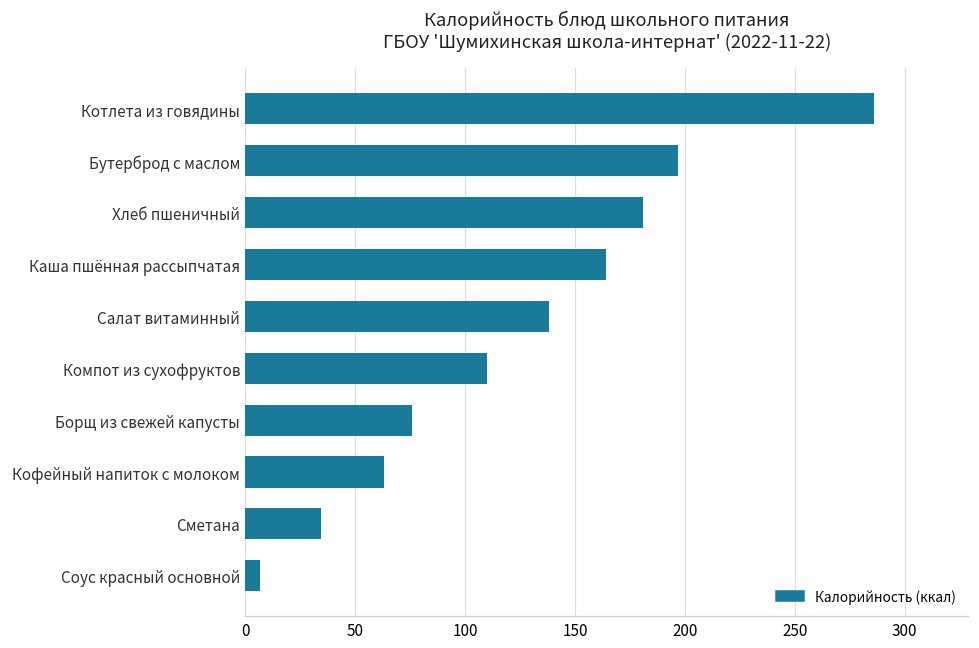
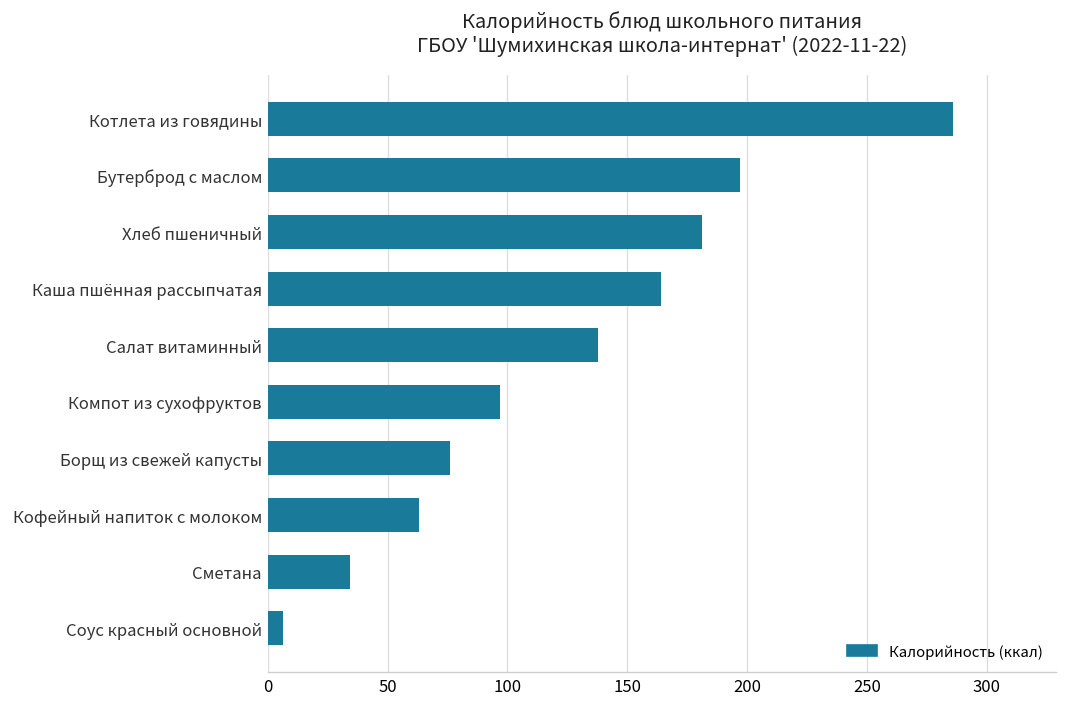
Компот из сухофруктов: 110 -> 97
